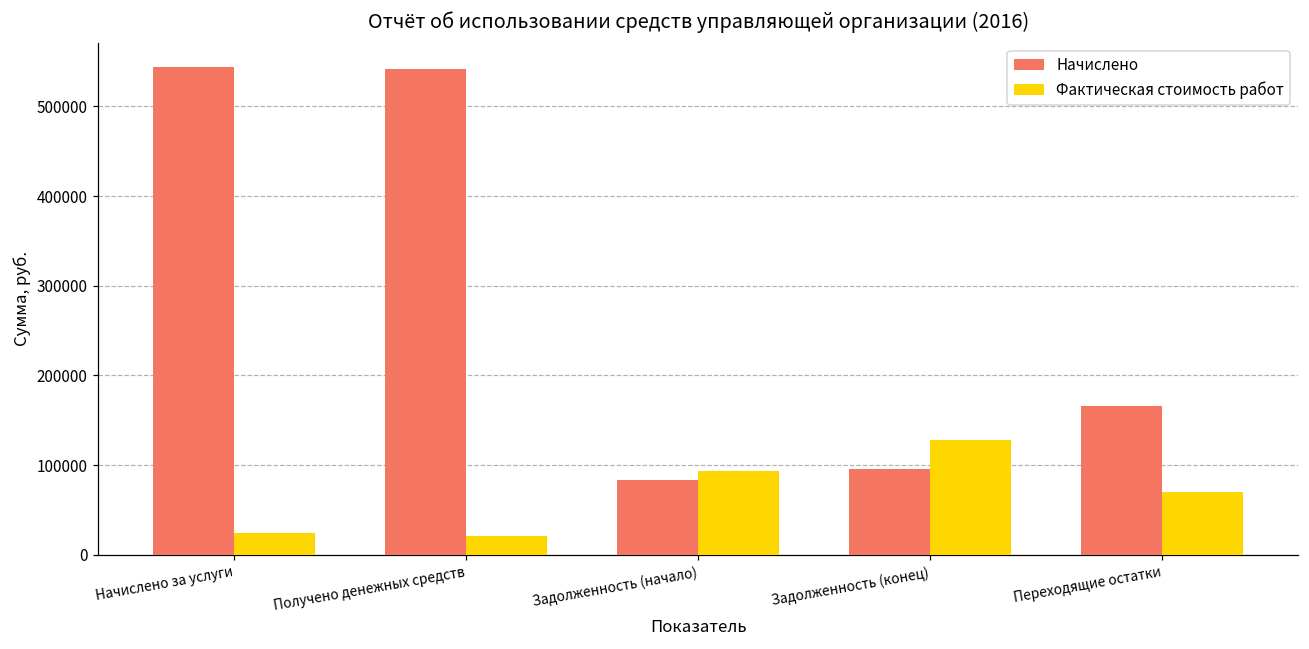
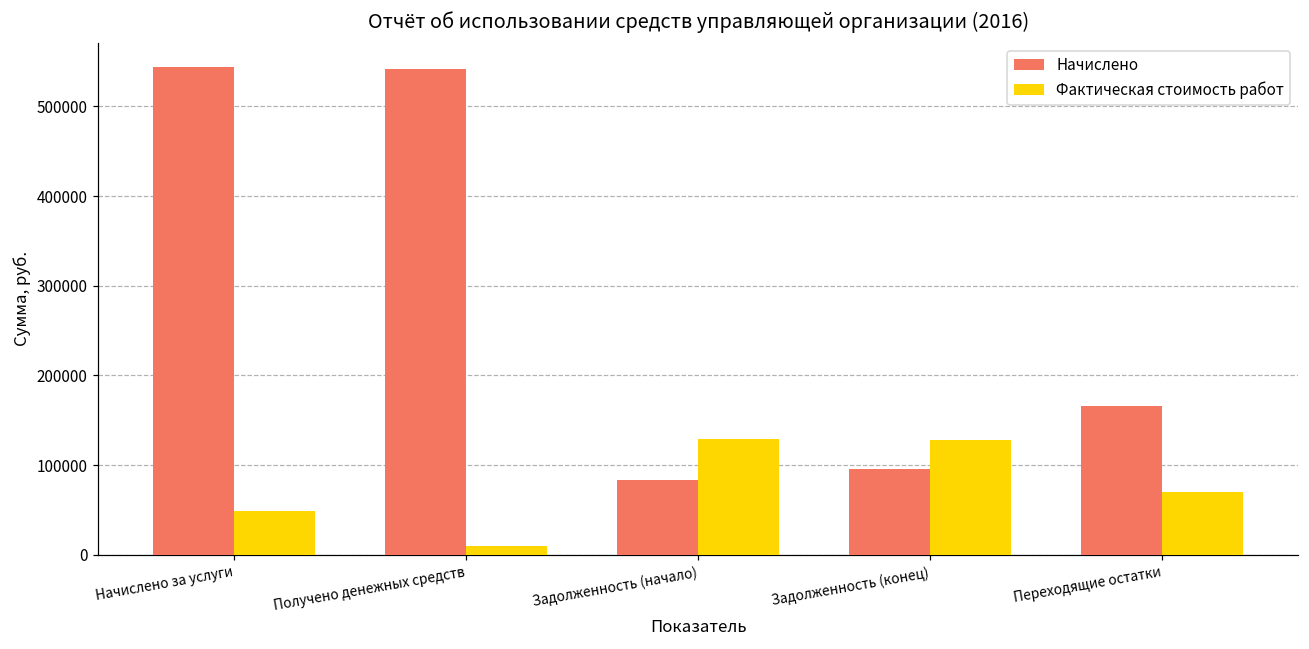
Фактическая стоимость работ, Начислено за услуги: 20000 -> 50000
Фактическая стоимость работ, Получено денежных средств: 20000 -> 10000
Фактическая стоимость работ, Задолженность (начало): 90000 -> 130000
